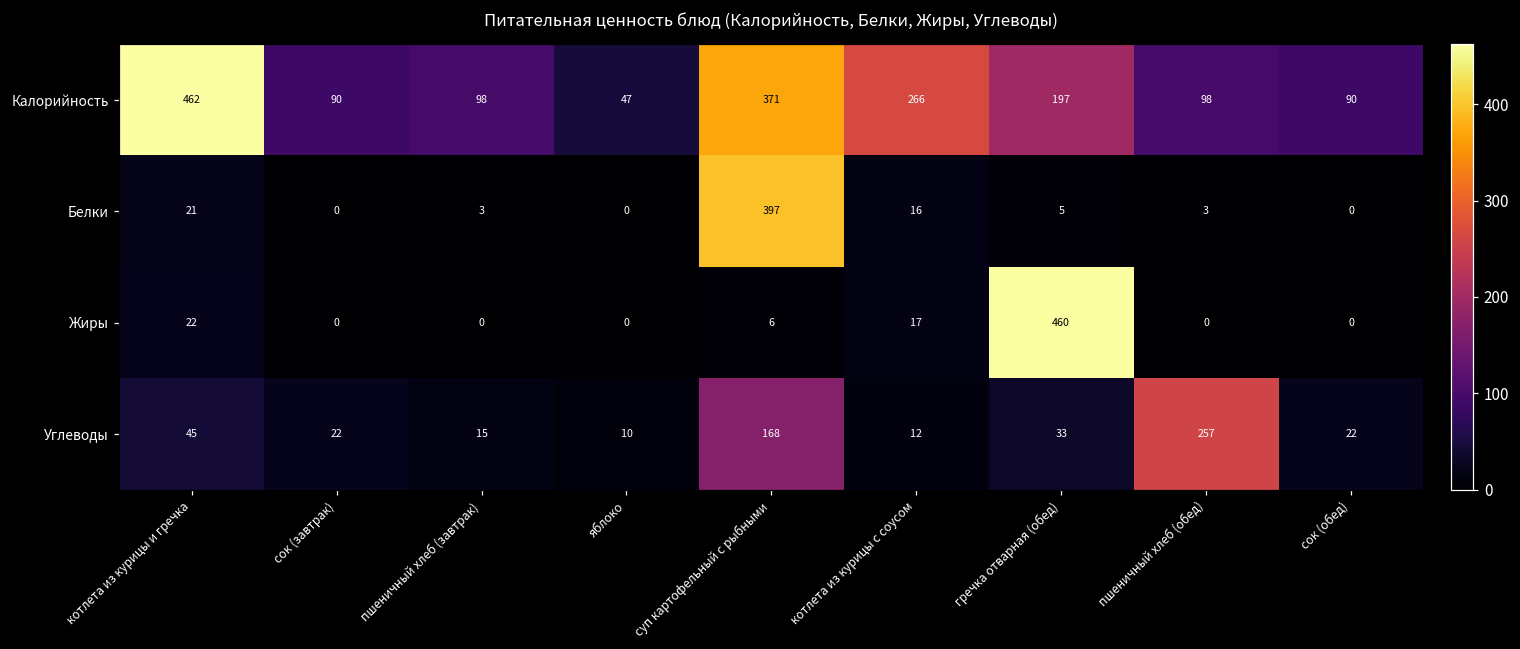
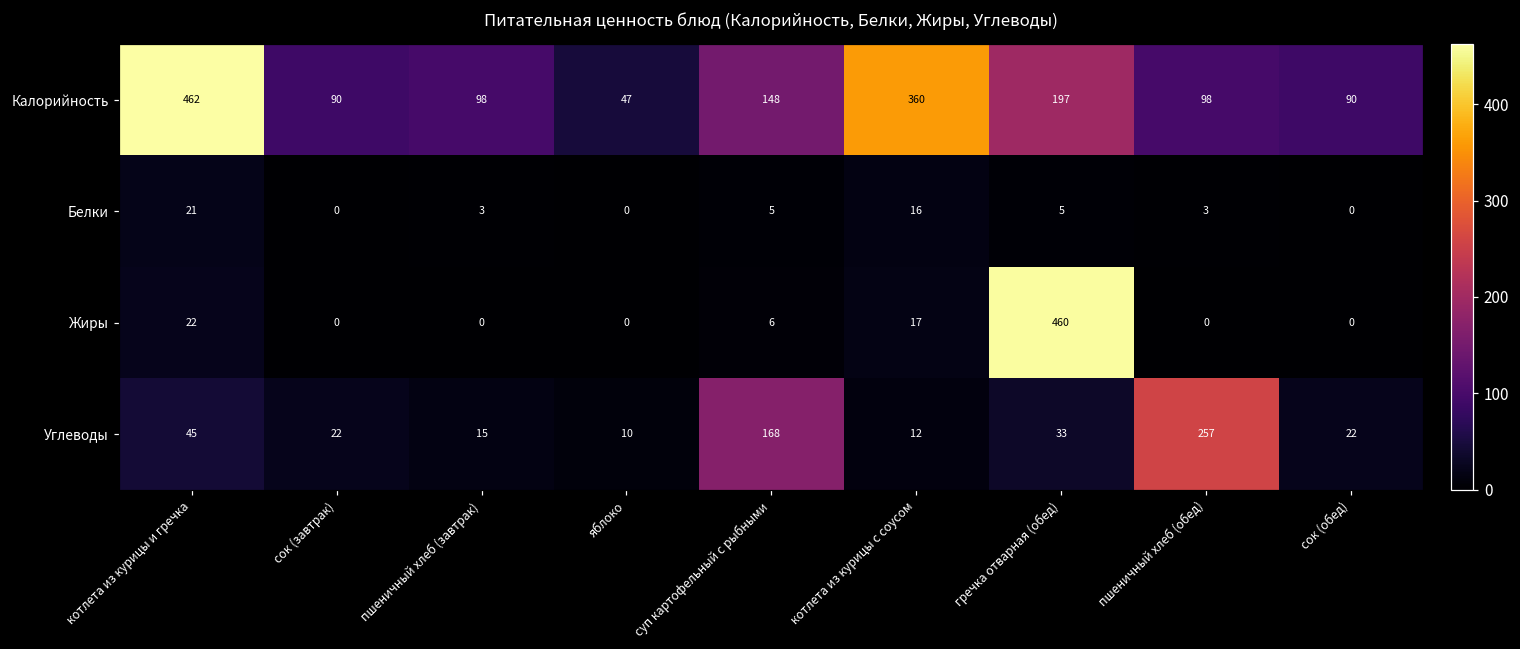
Калорийность, суп картофельный с рыбными: 371 -> 148
Калорийность, котлета из курицы с соусом: 266 -> 360
Белки, суп картофельный с рыбными: 397 -> 5
